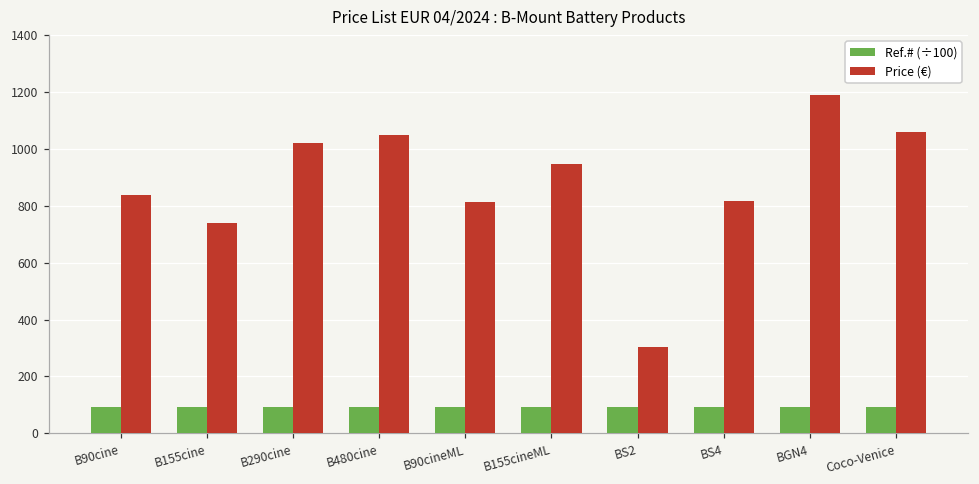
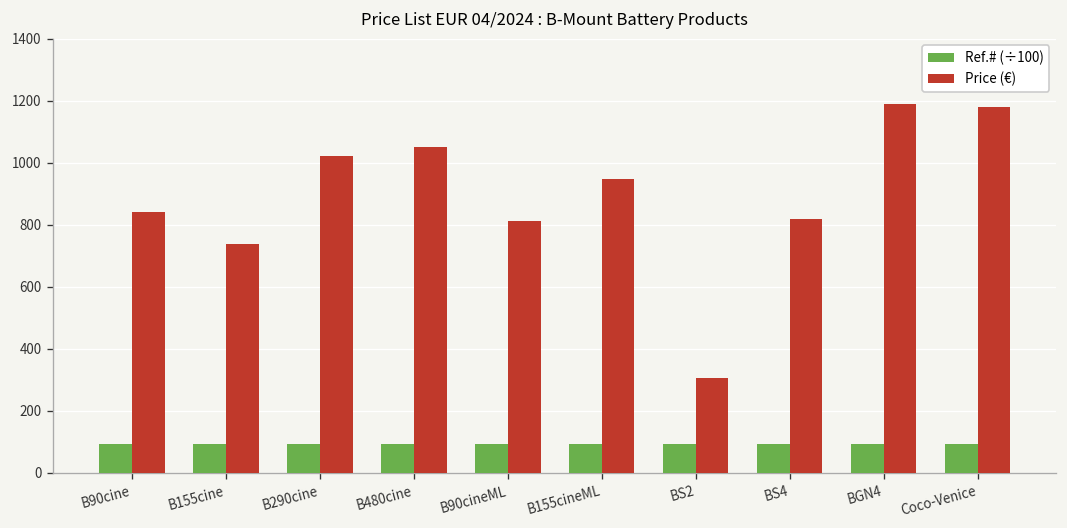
Price (€), Coco-Venice: 1060 -> 1180
